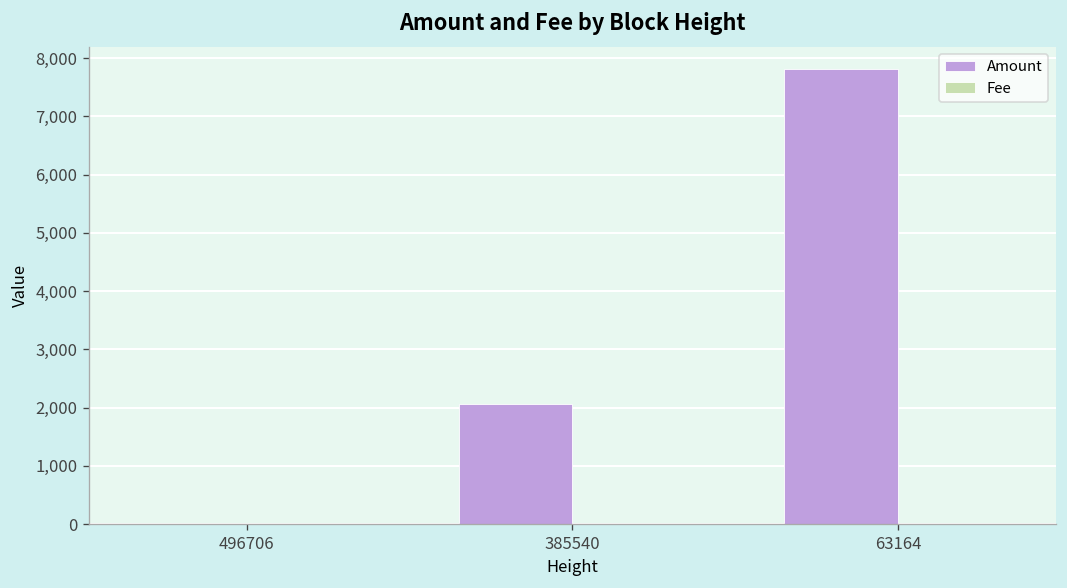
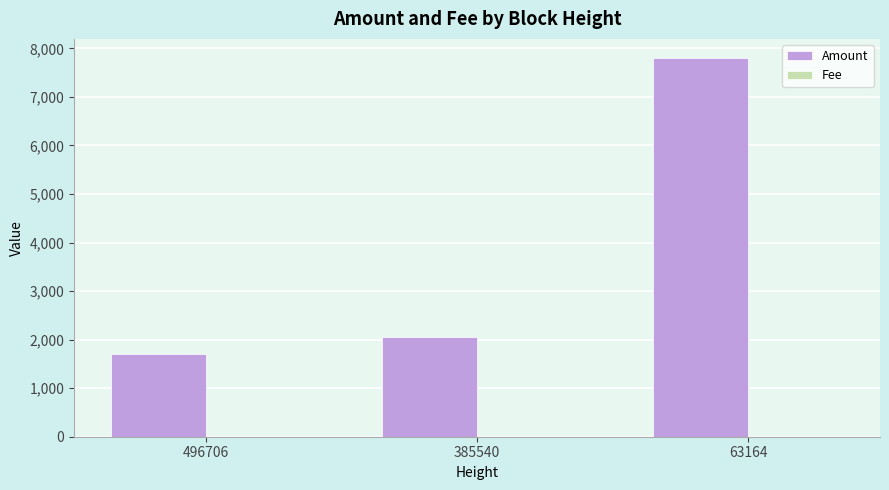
Amount, 496706: 0 -> 1,700
